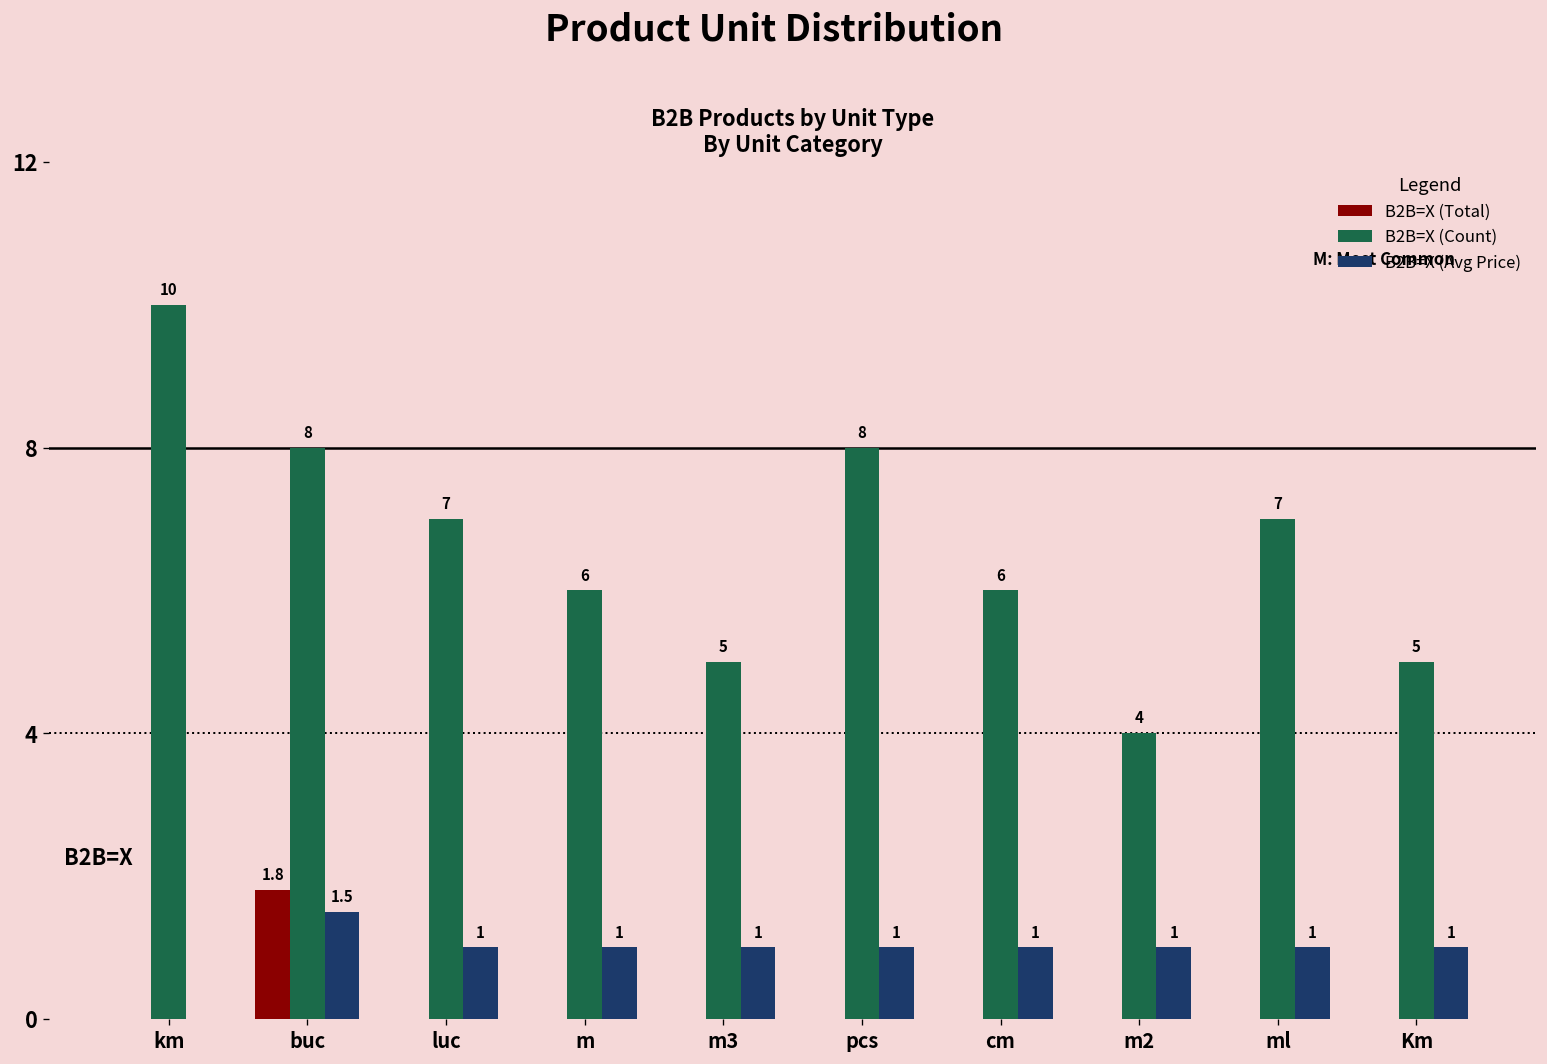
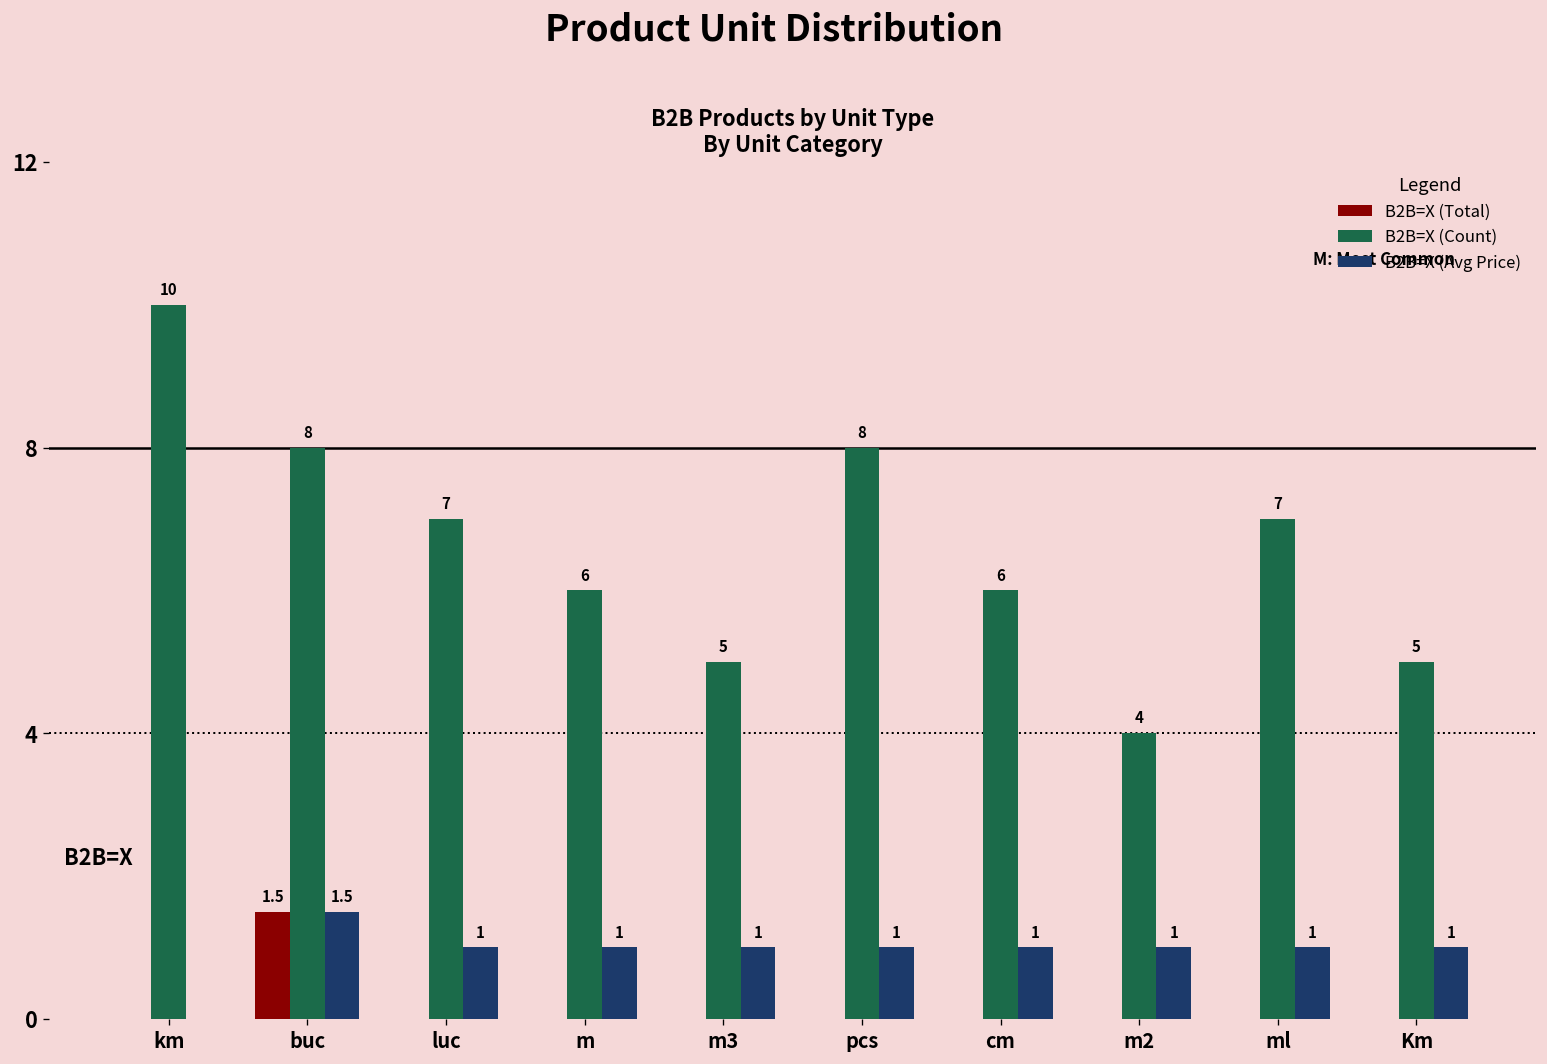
B2B=X (Total), buc: 1.8 -> 1.5
